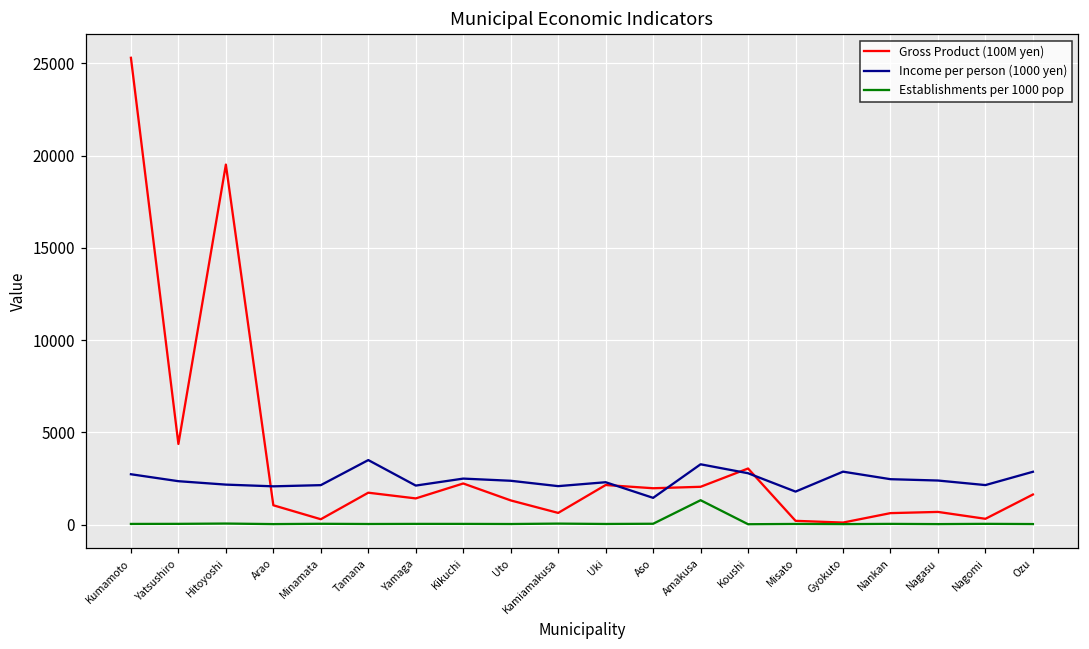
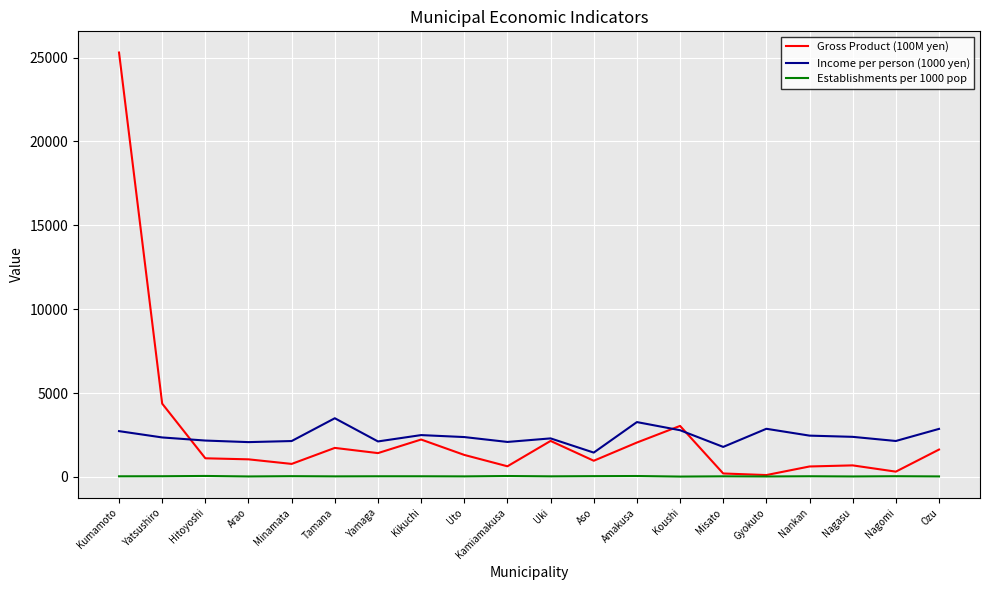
Gross Product (100M yen), Hitoyoshi: 19500 -> 1100
Gross Product (100M yen), Minamata: 300 -> 800
Gross Product (100M yen), Aso: 2000 -> 1000
Establishments per 1000 pop, Amakusa: 1300 -> 100
